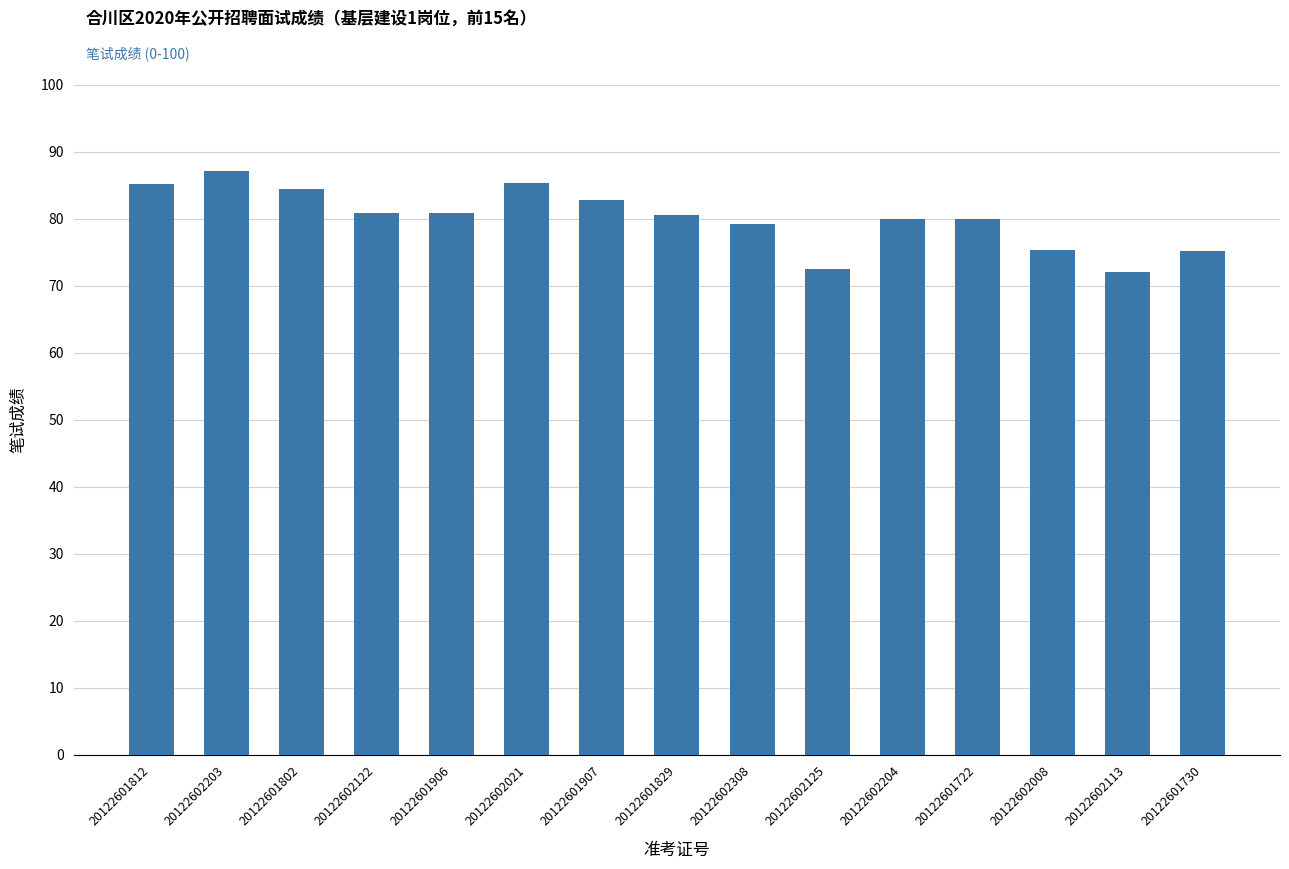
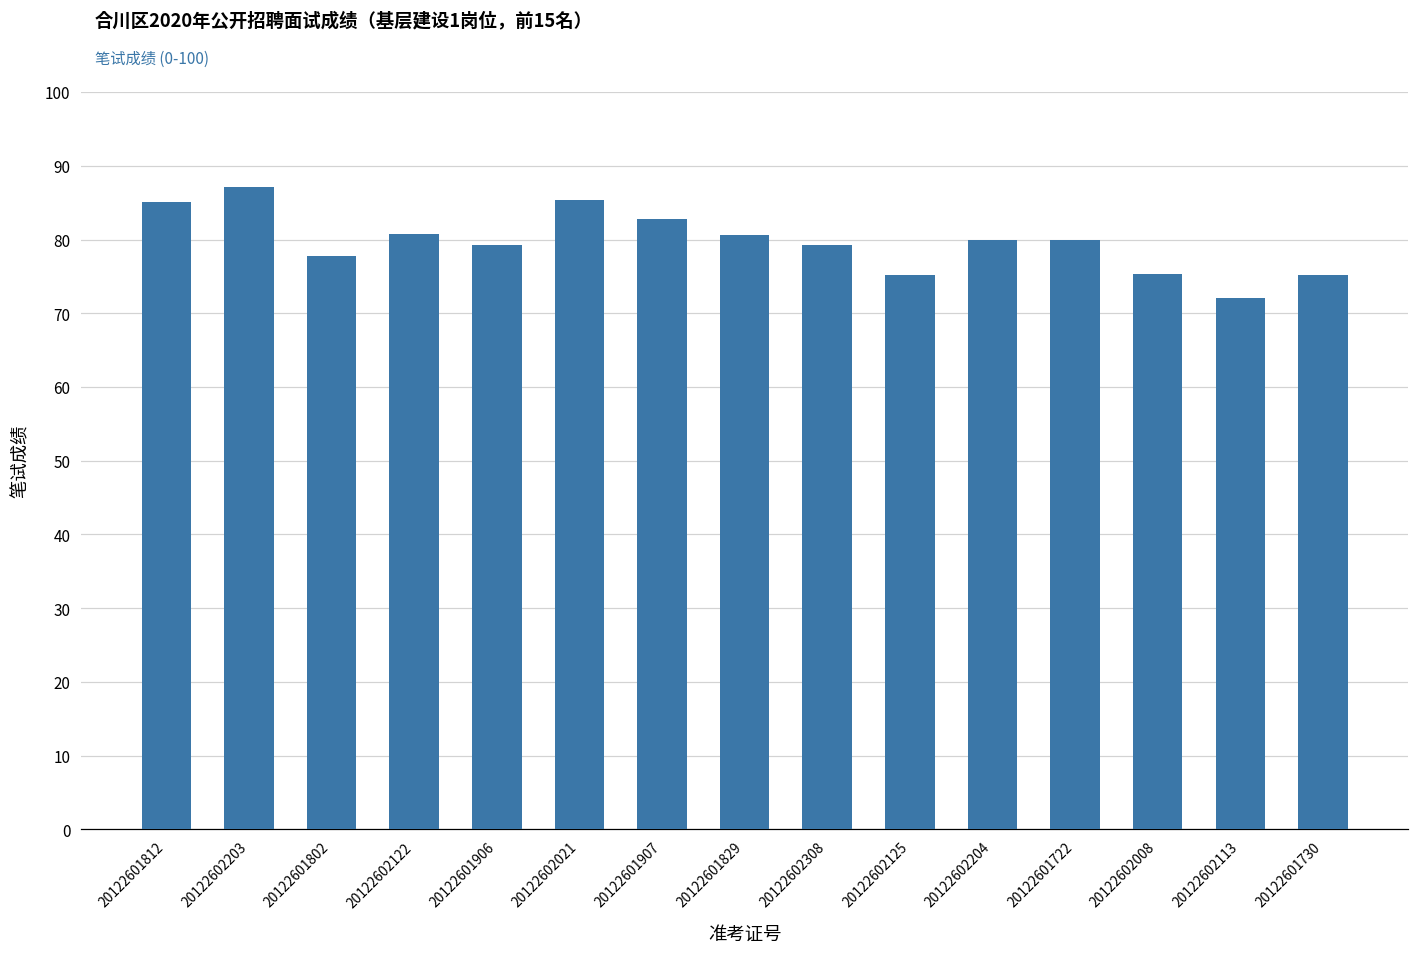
20122601802: 84 -> 78
20122601906: 81 -> 79
20122602125: 73 -> 75
